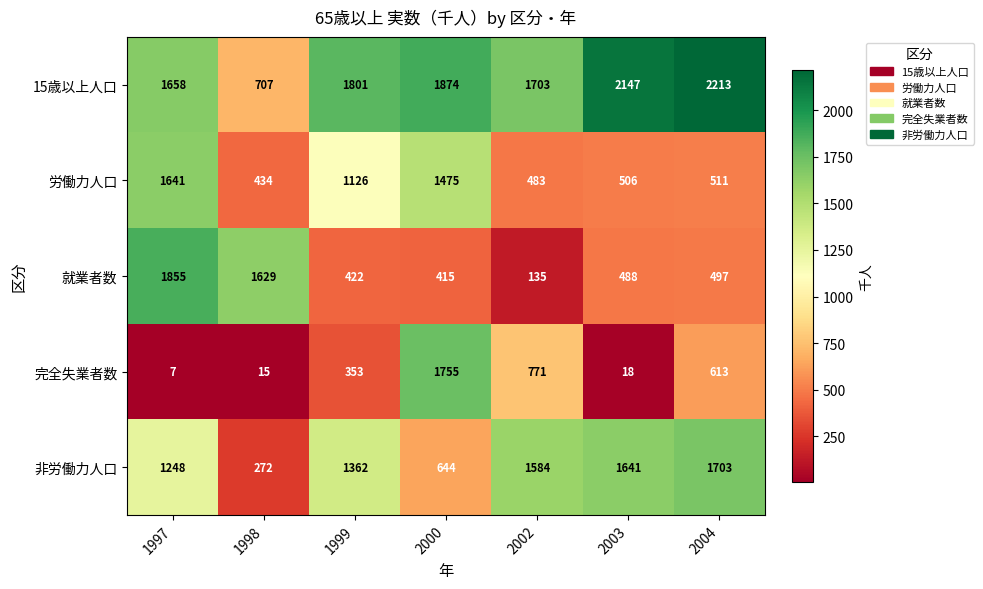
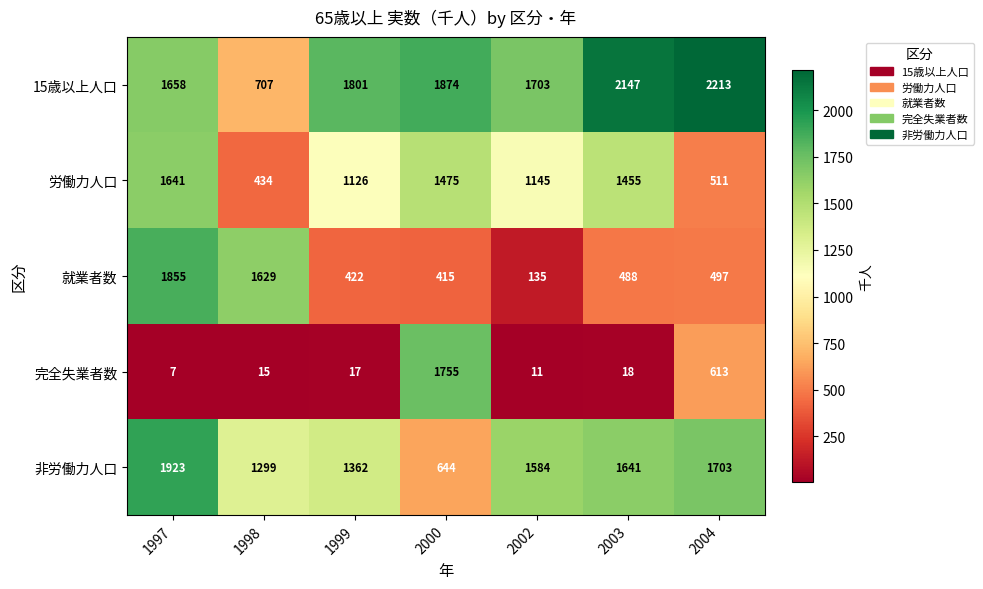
労働力人口, 2002: 483 -> 1145
労働力人口, 2003: 506 -> 1455
完全失業者数, 1999: 353 -> 17
完全失業者数, 2002: 771 -> 11
非労働力人口, 1997: 1248 -> 1923
非労働力人口, 1998: 272 -> 1299
